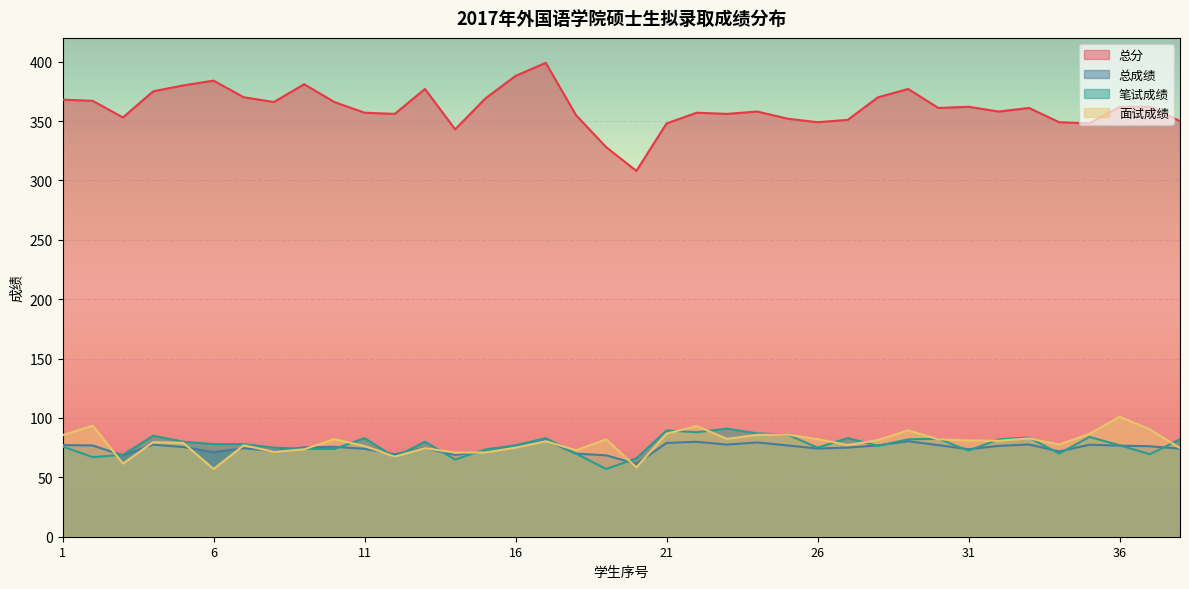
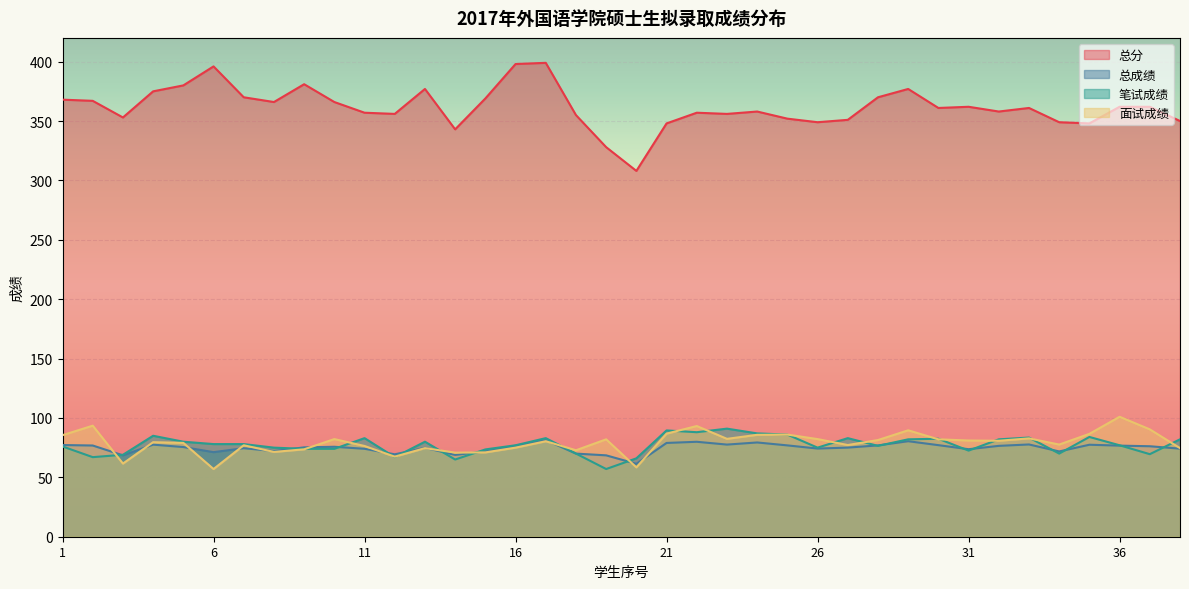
总分, 6: 384 -> 396
总分, 16: 388 -> 398
